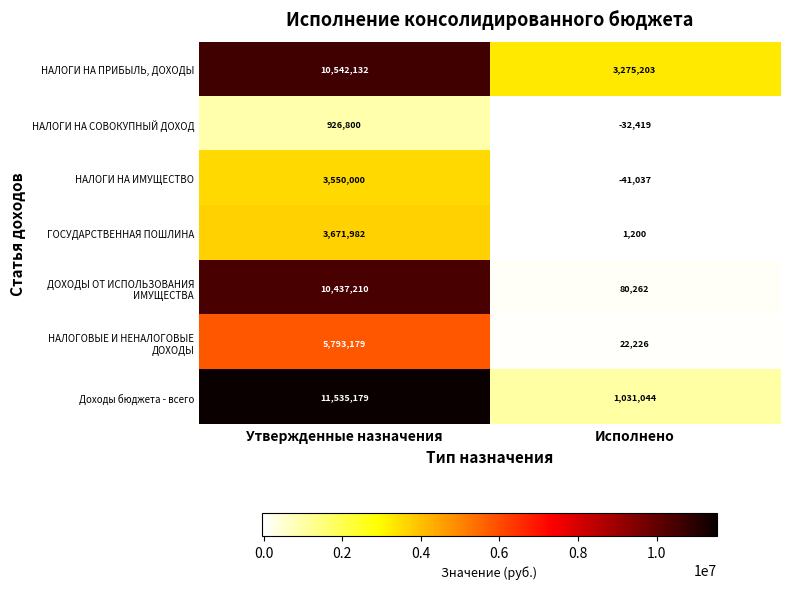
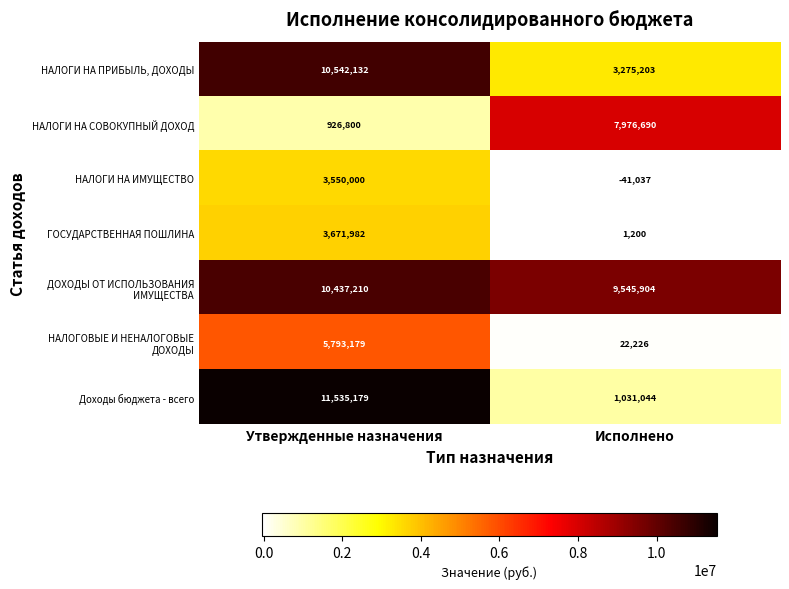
НАЛОГИ НА СОВОКУПНЫЙ ДОХОД, Исполнено: -32,419 -> 7,976,690
ДОХОДЫ ОТ ИСПОЛЬЗОВАНИЯ ИМУЩЕСТВА, Исполнено: 80,262 -> 9,545,904
